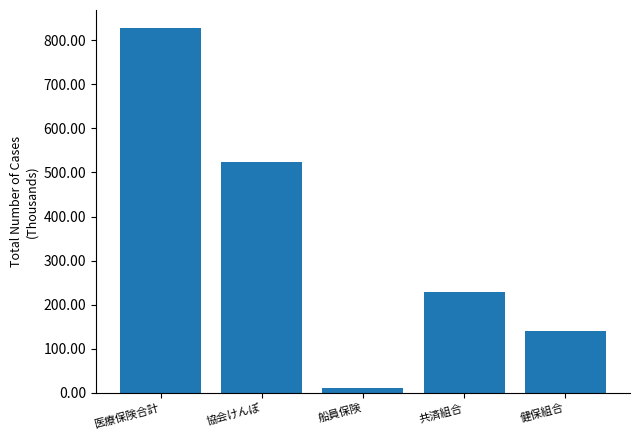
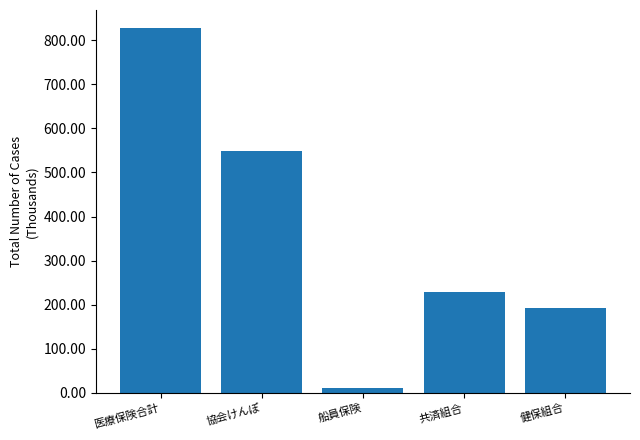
協会けんぽ: 520 -> 550
健保組合: 140 -> 190
